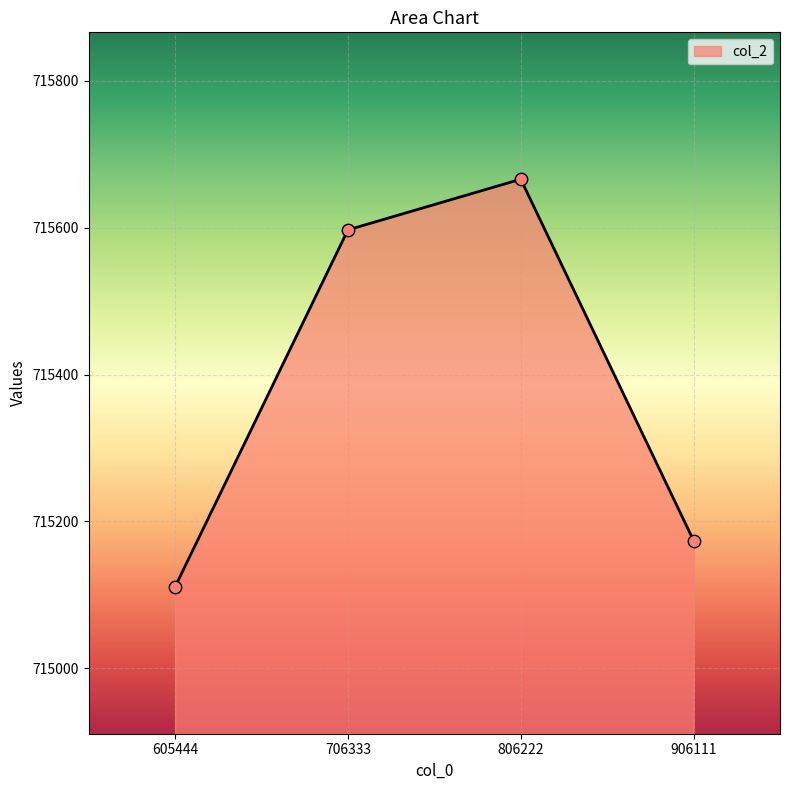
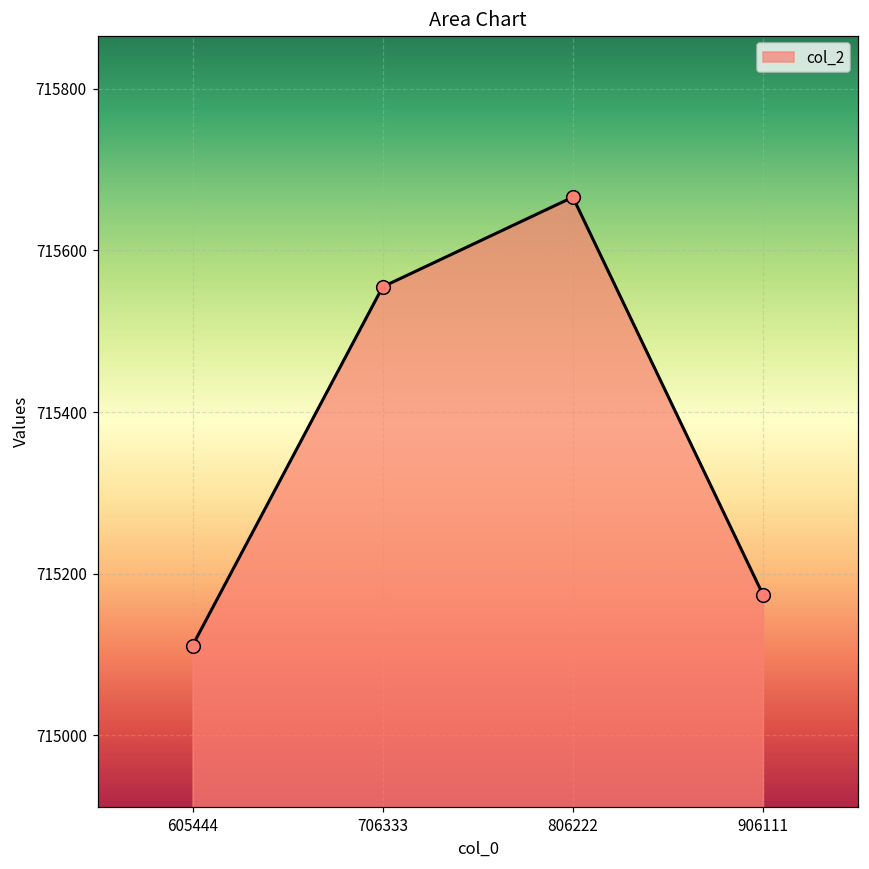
706333: 715600 -> 715560
